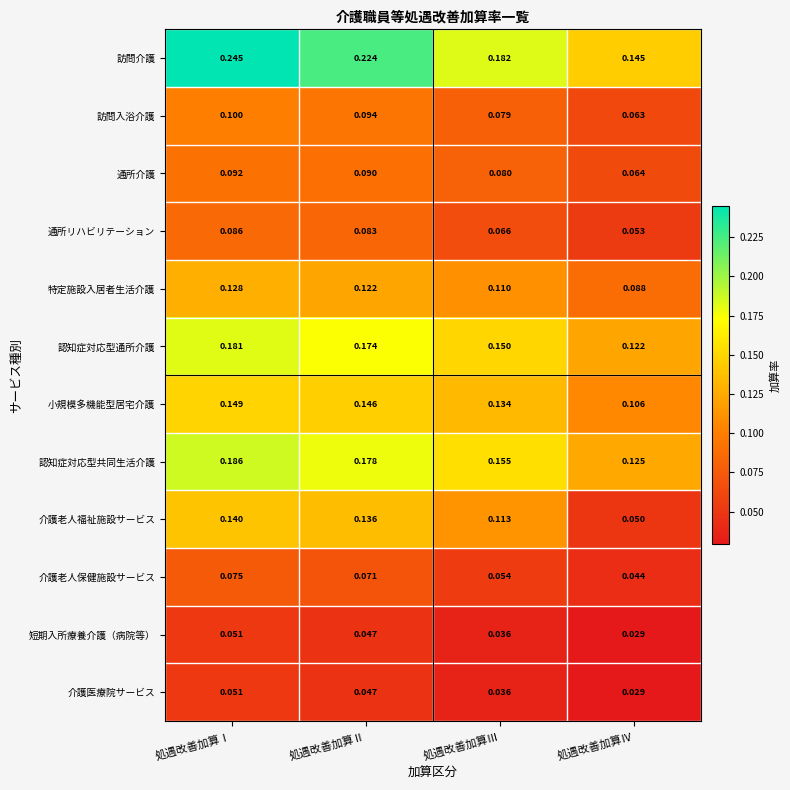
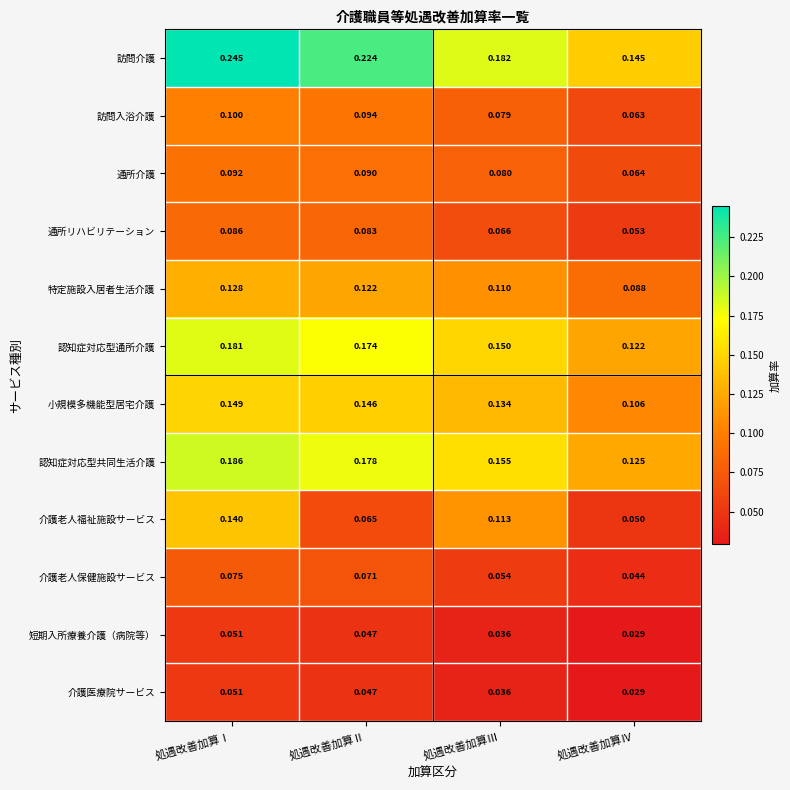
介護老人福祉施設サービス, 処遇改善加算Ⅱ: 0.136 -> 0.065
